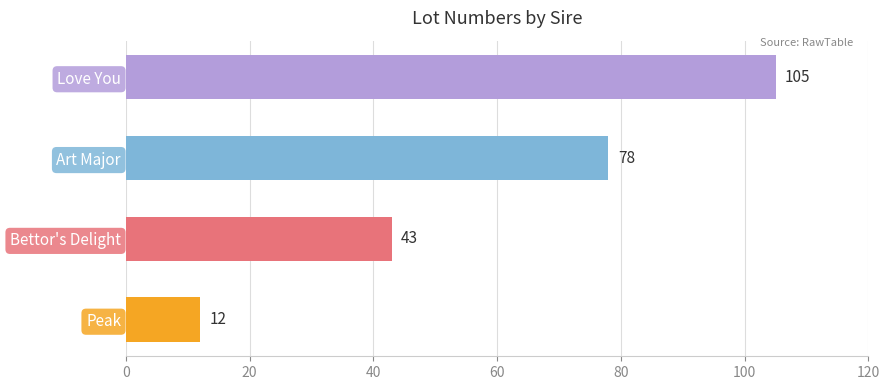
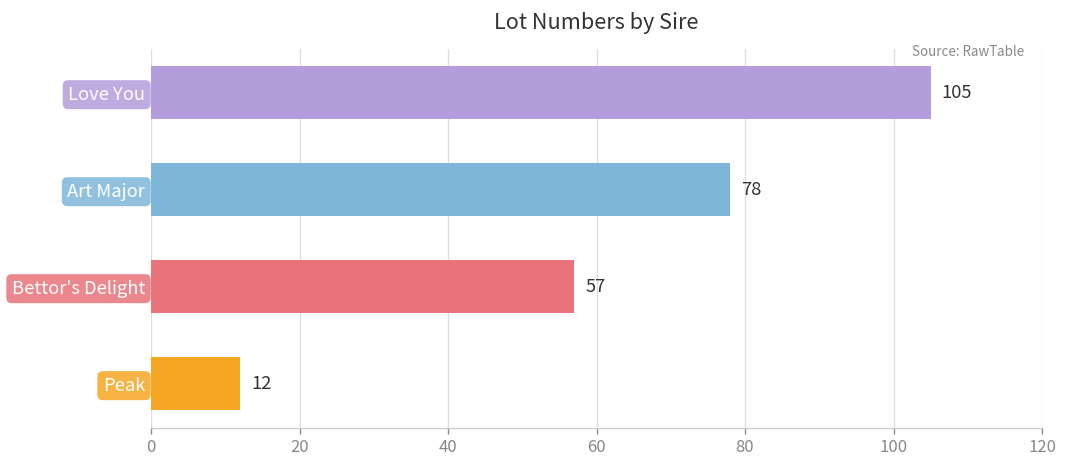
Bettor's Delight: 43 -> 57
